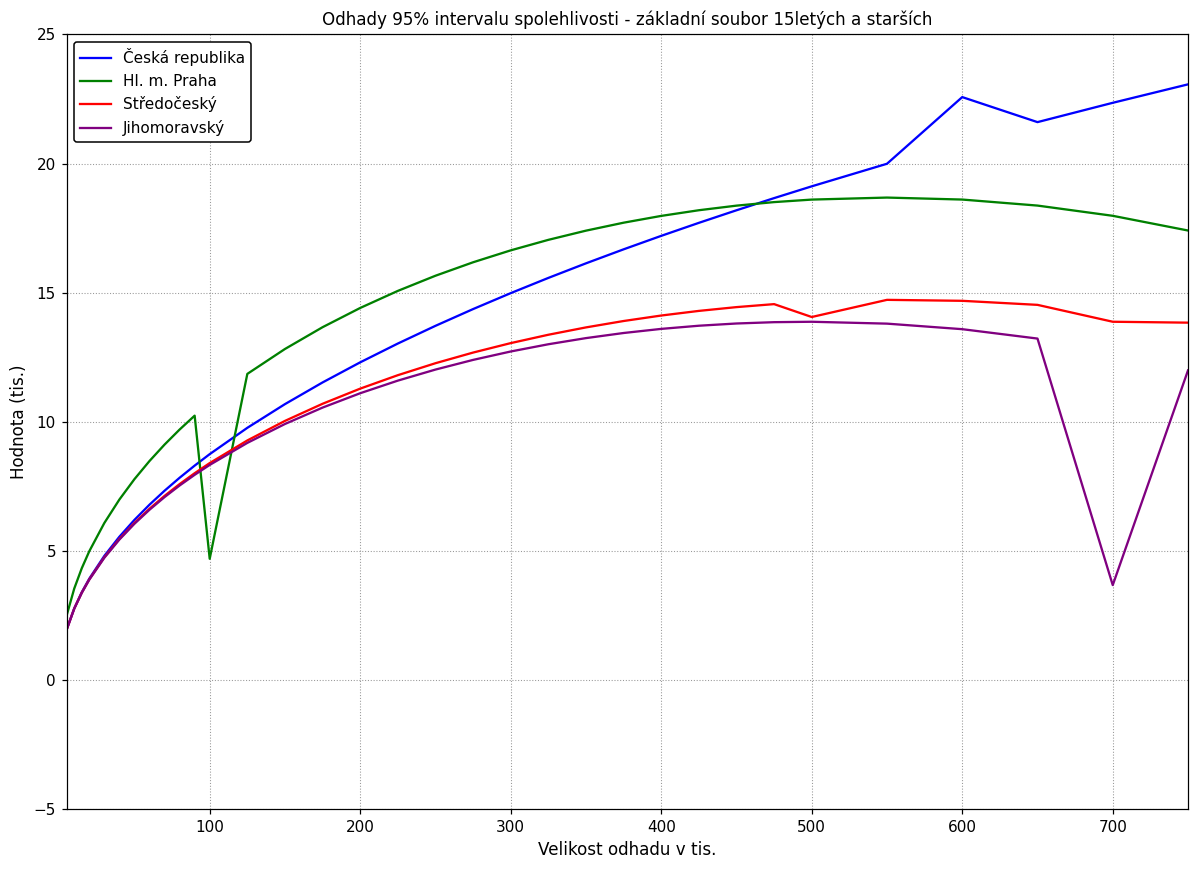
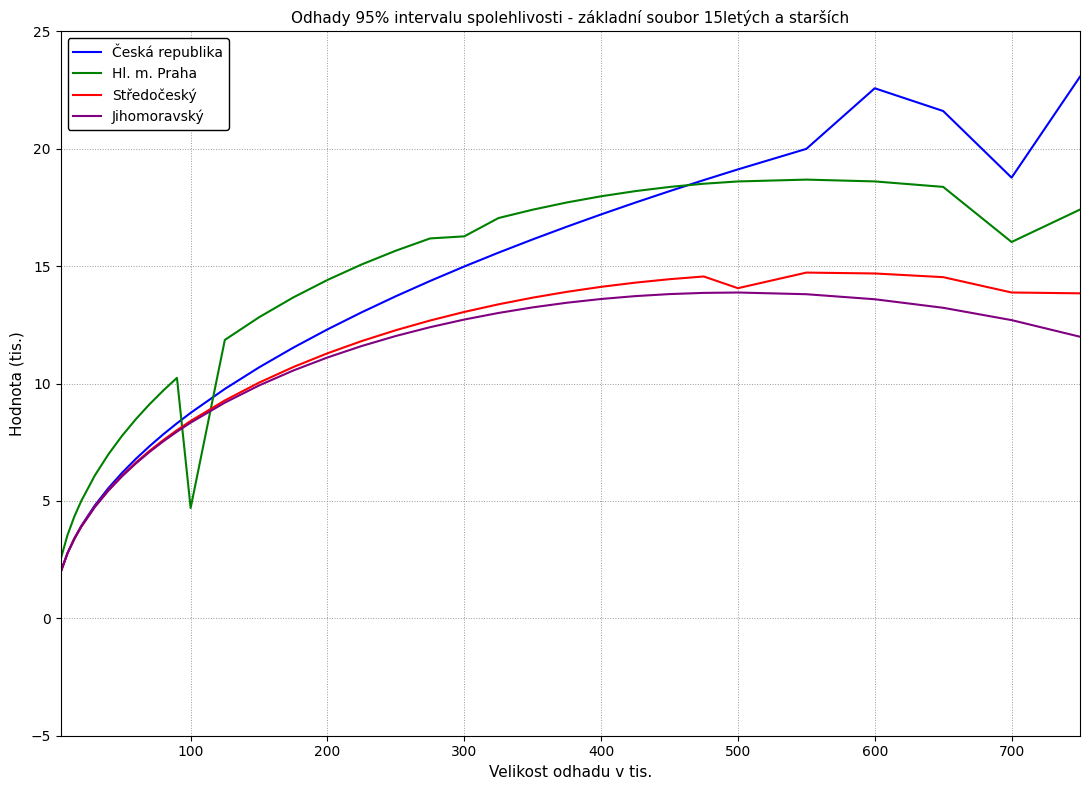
Hl. m. Praha, 300: 16.6 -> 16.3
Česká republika, 700: 22.4 -> 18.8
Hl. m. Praha, 700: 18.0 -> 16.0
Jihomoravský, 700: 3.7 -> 12.7
